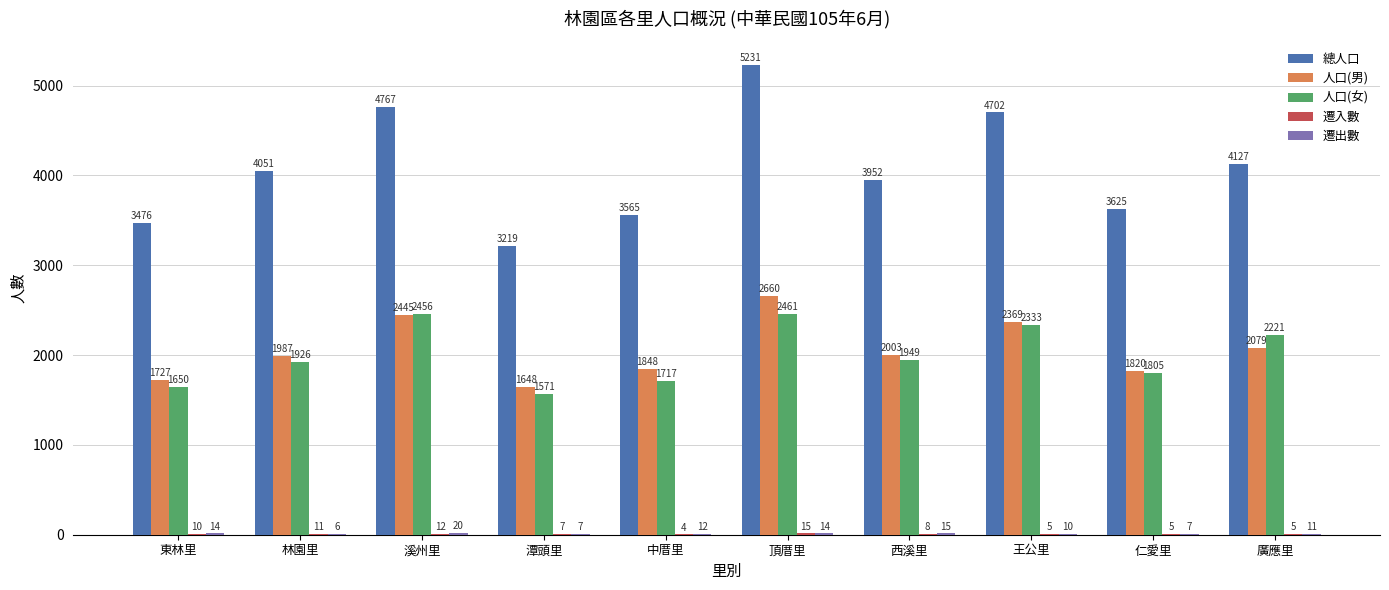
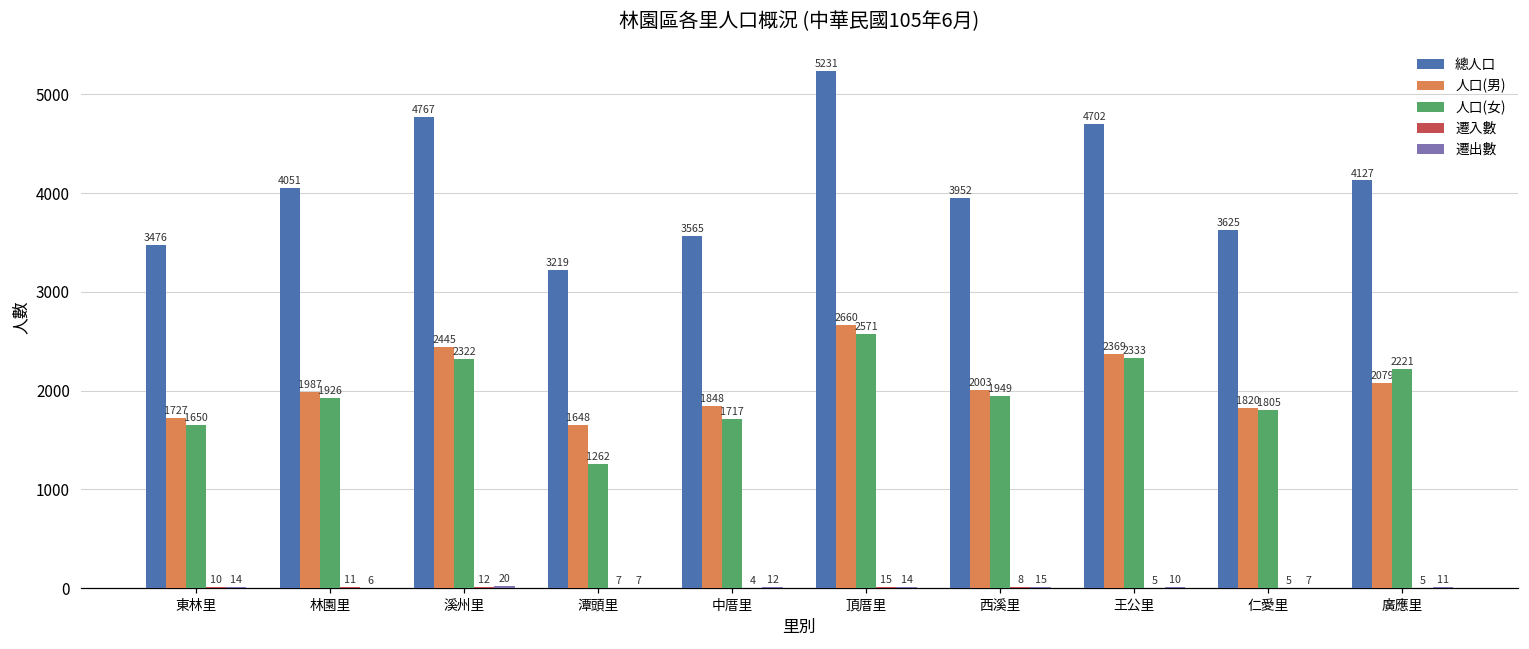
人口(女), 溪州里: 2456 -> 2322
人口(女), 潭頭里: 1571 -> 1262
人口(女), 頂厝里: 2461 -> 2571
